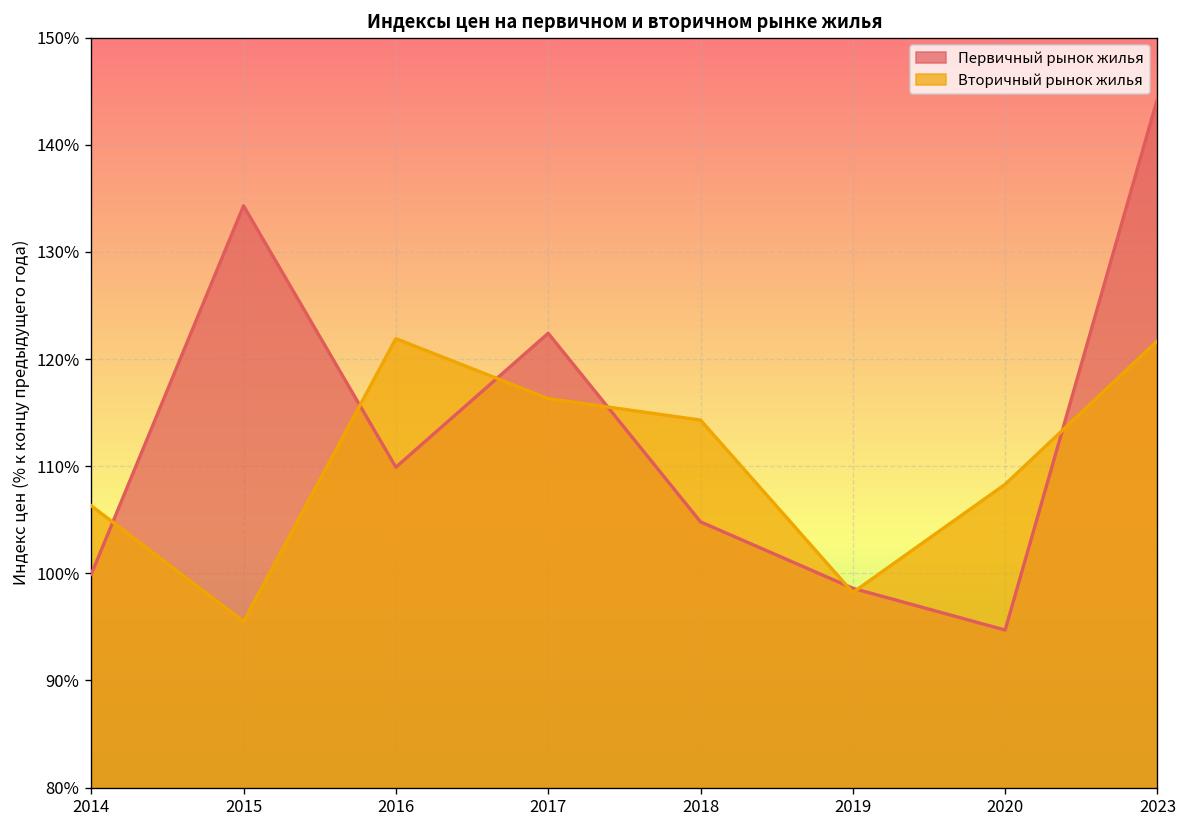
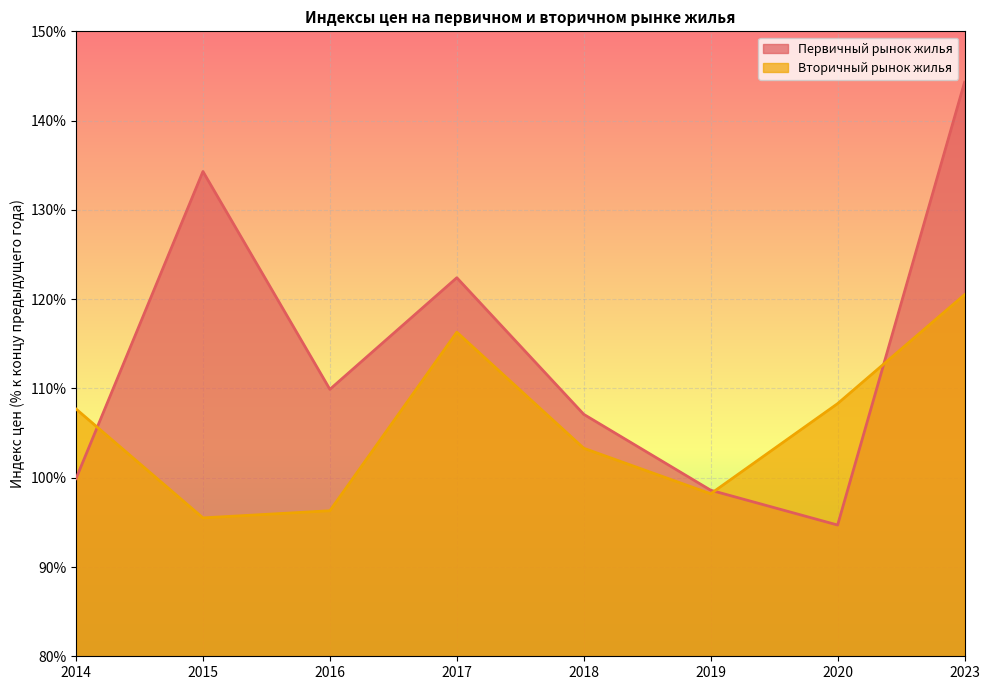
Вторичный рынок жилья, 2014: 106% -> 108%
Вторичный рынок жилья, 2016: 122% -> 96%
Первичный рынок жилья, 2018: 105% -> 107%
Вторичный рынок жилья, 2018: 114% -> 103%
Вторичный рынок жилья, 2023: 122% -> 121%
